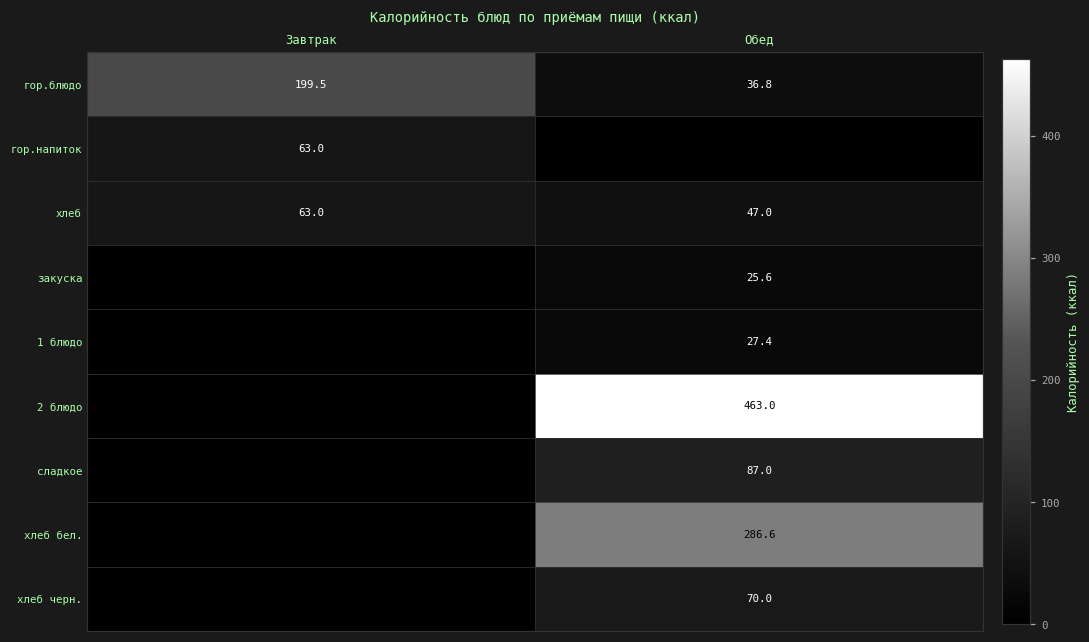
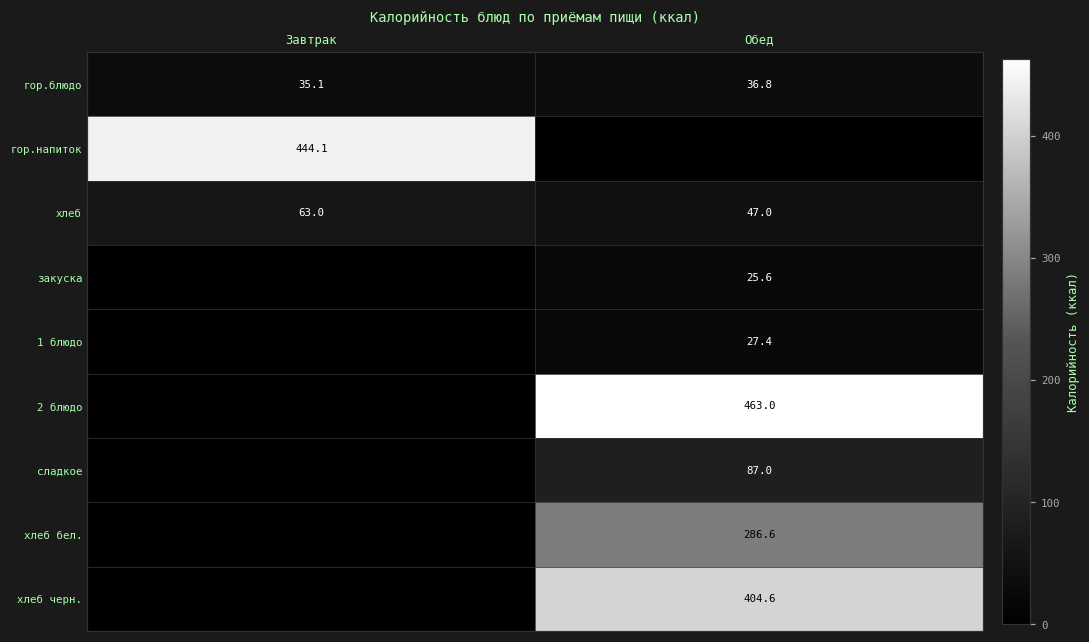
гор.блюдо, Завтрак: 199.5 -> 35.1
гор.напиток, Завтрак: 63.0 -> 444.1
хлеб черн., Обед: 70.0 -> 404.6
